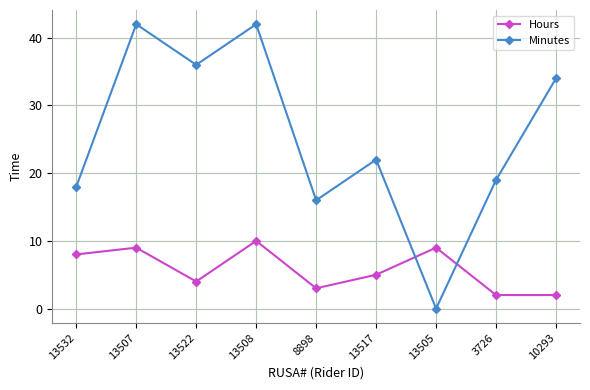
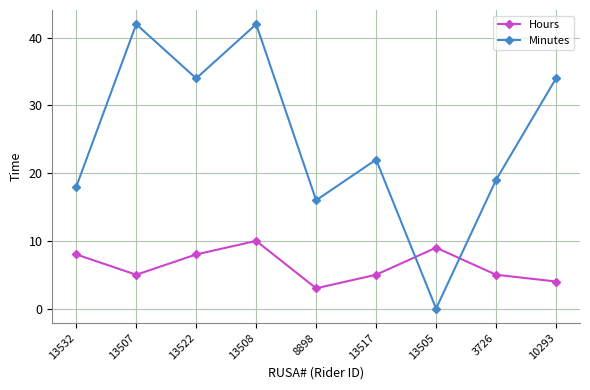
Hours, 13507: 9 -> 5
Hours, 13522: 4 -> 8
Minutes, 13522: 36 -> 34
Hours, 3726: 2 -> 5
Hours, 10293: 2 -> 4
